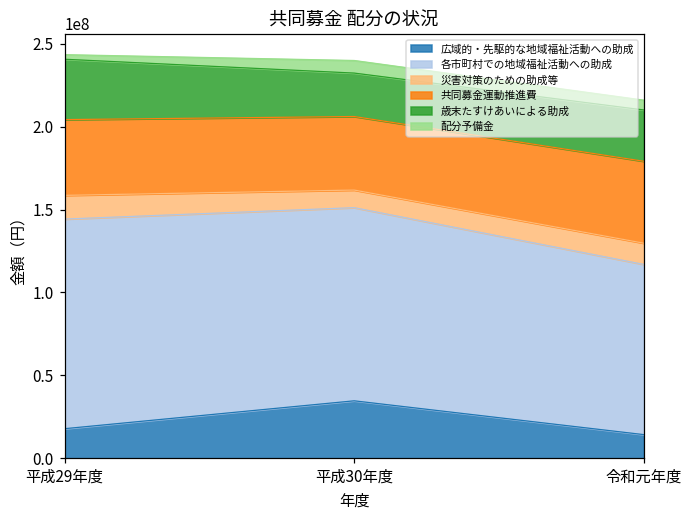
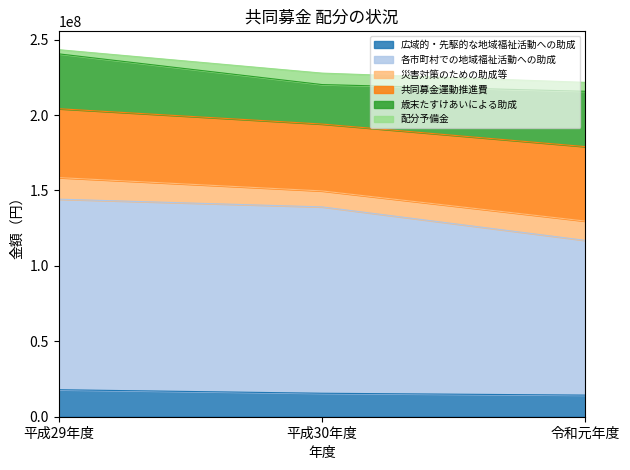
広域的・先駆的な地域福祉活動への助成, 平成30年度: 35000000 -> 16000000
各市町村での地域福祉活動への助成, 平成30年度: 116000000 -> 124000000
歳末たすけあいによる助成, 令和元年度: 31000000 -> 37000000
